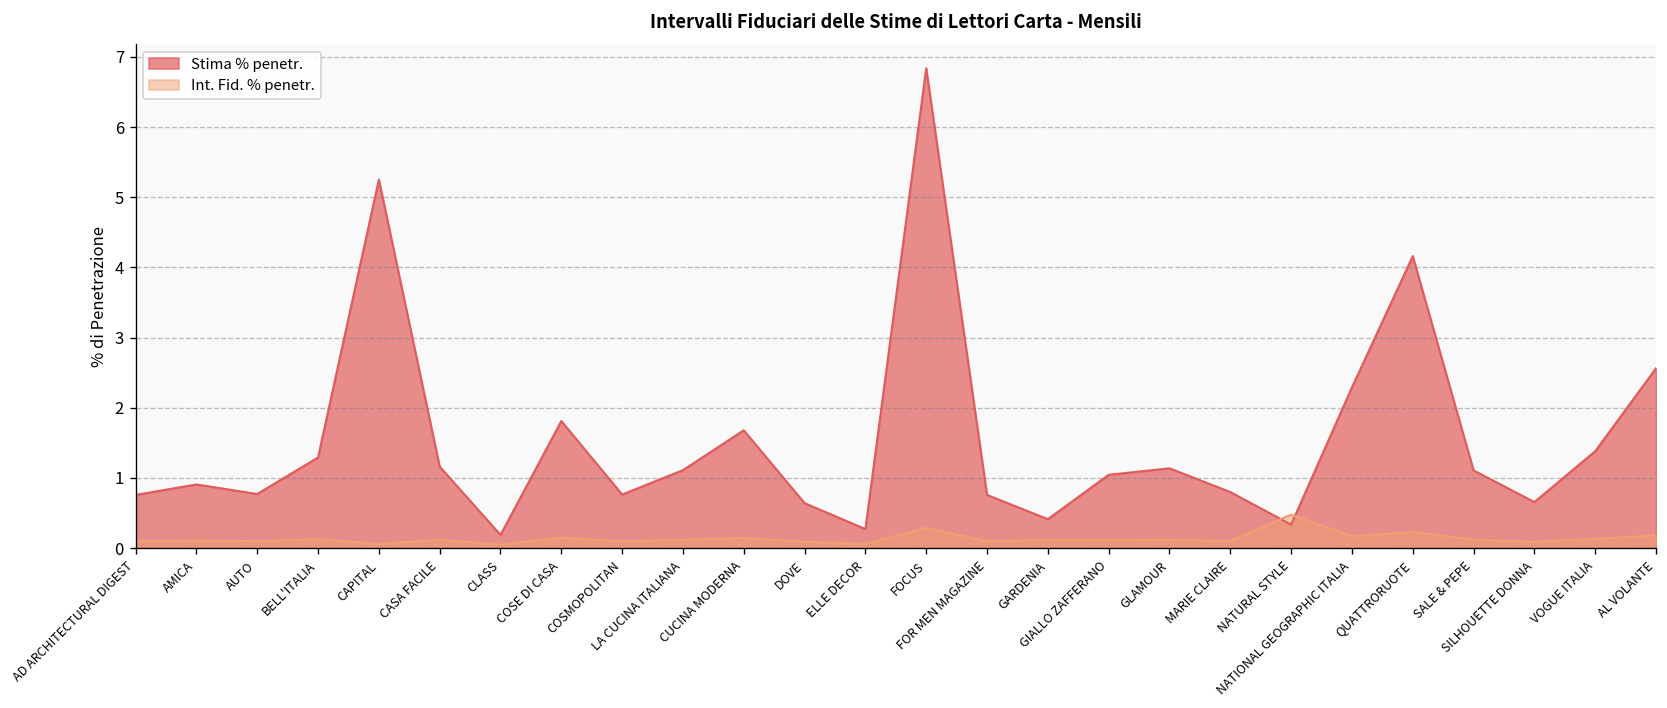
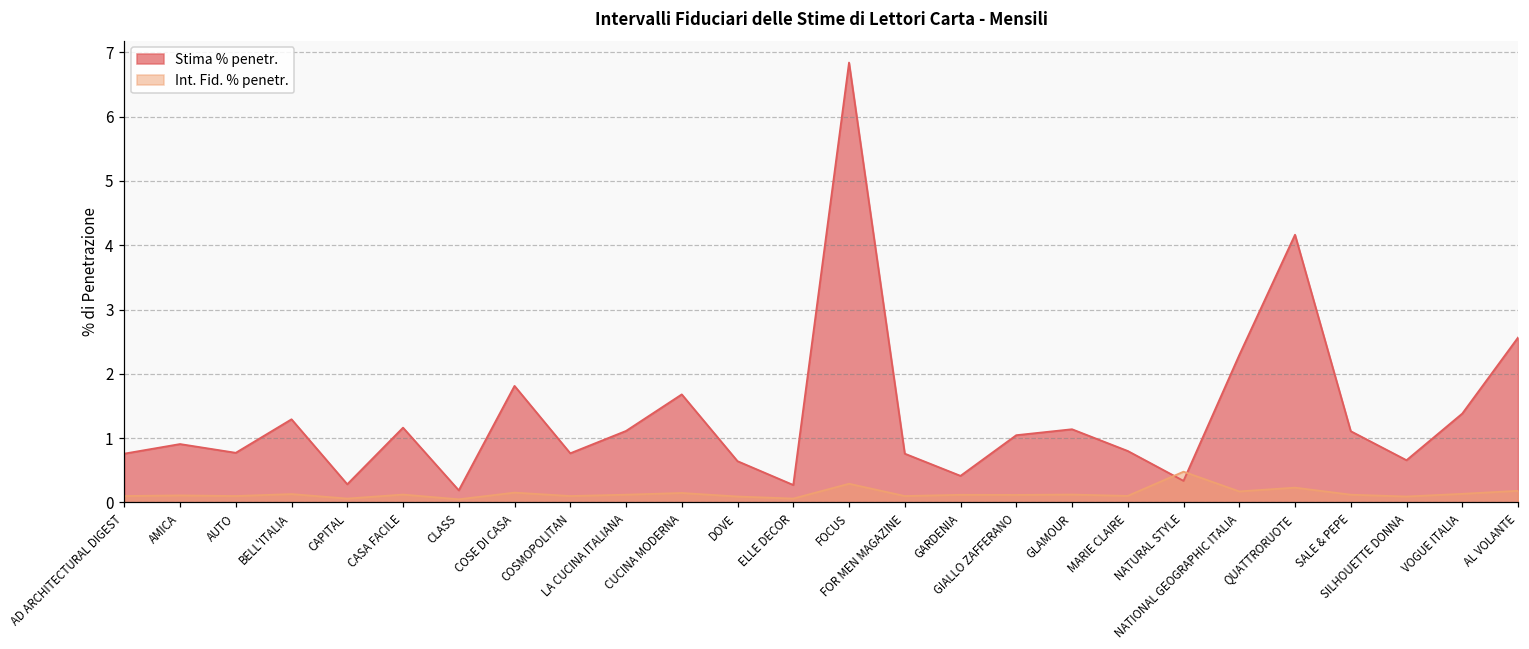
Stima % penetr., CAPITAL: 5.3 -> 0.3
